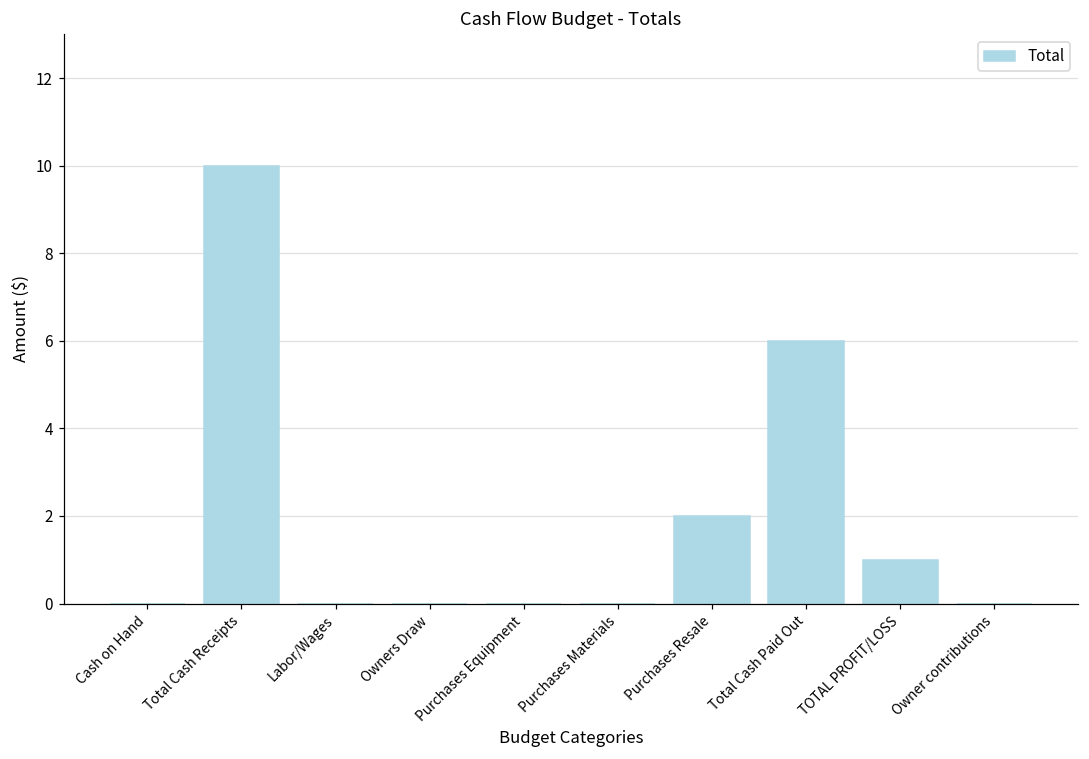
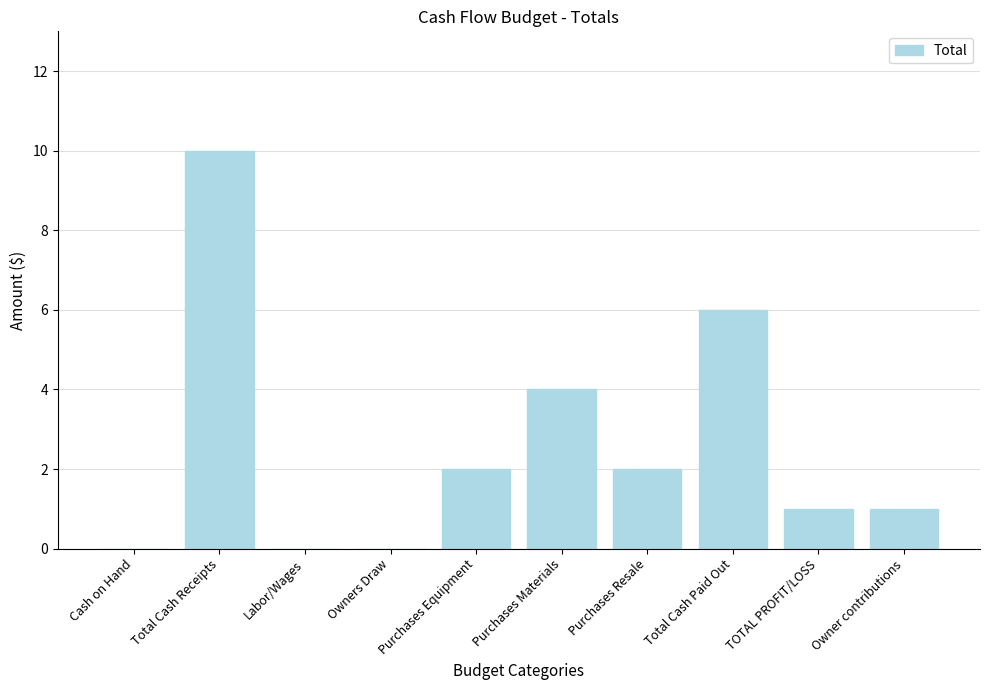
Purchases Equipment: 0 -> 2
Purchases Materials: 0 -> 4
Owner contributions: 0 -> 1
